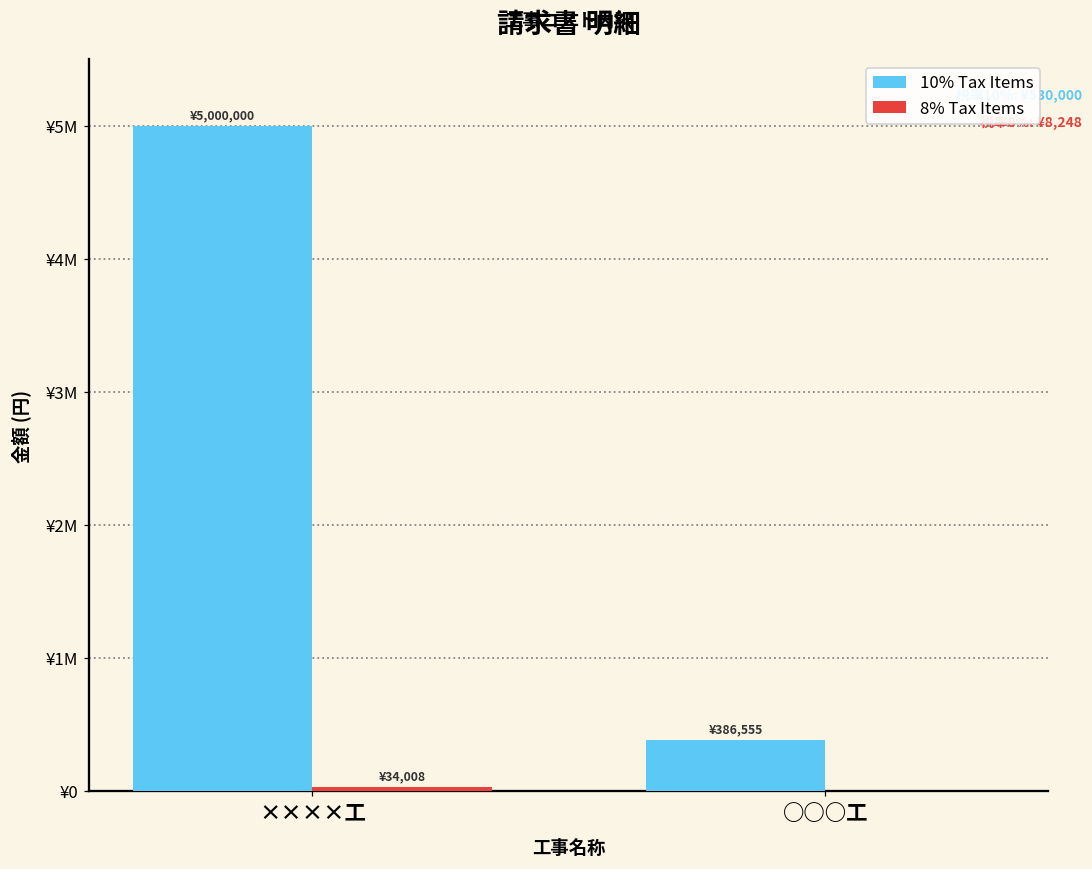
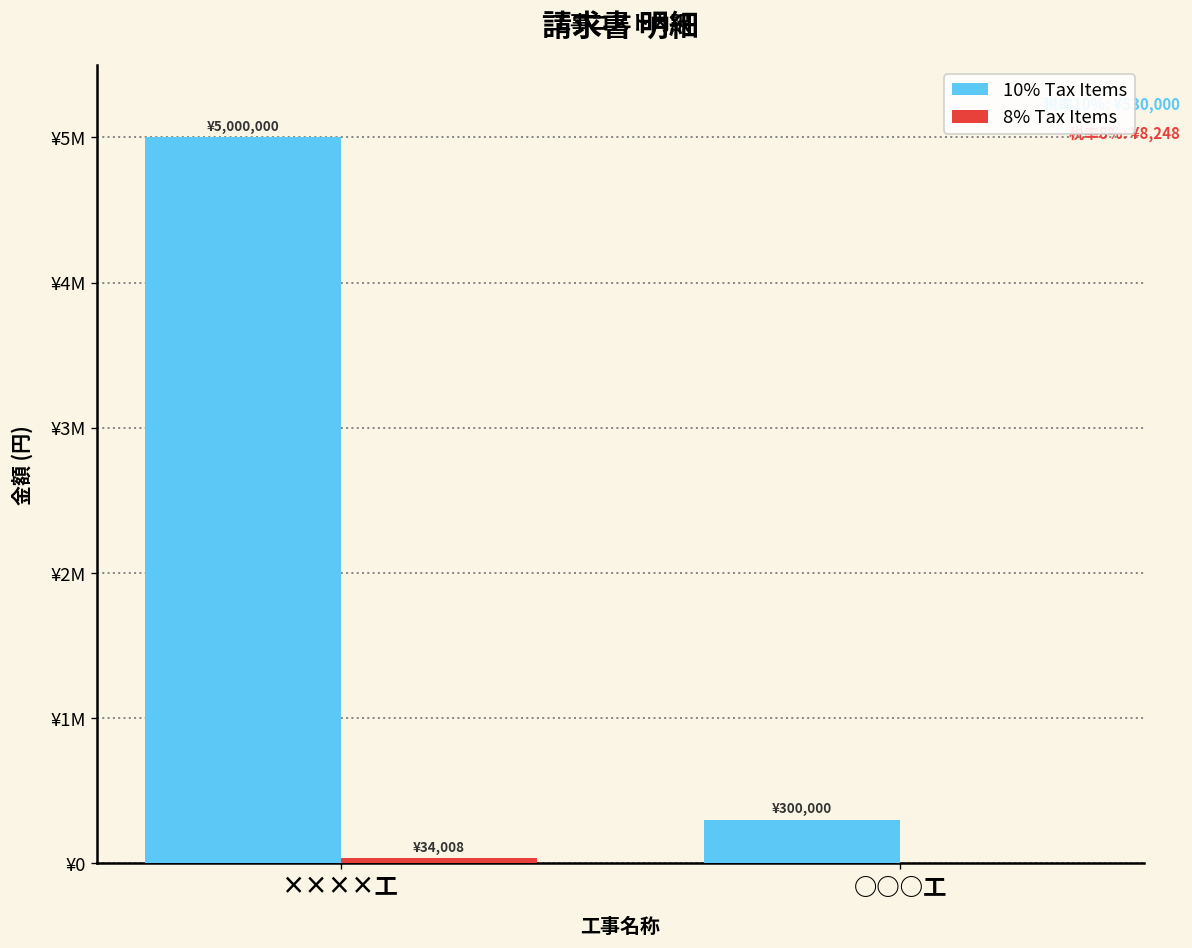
10% Tax Items, ○○○工: ¥386,555 -> ¥300,000
